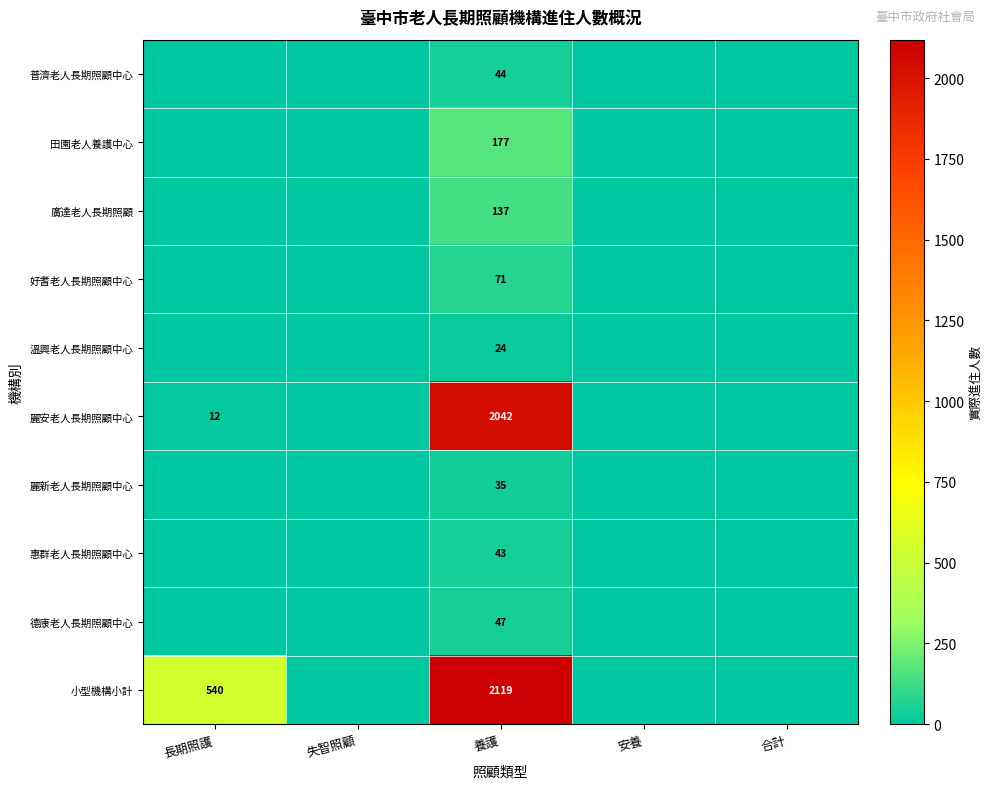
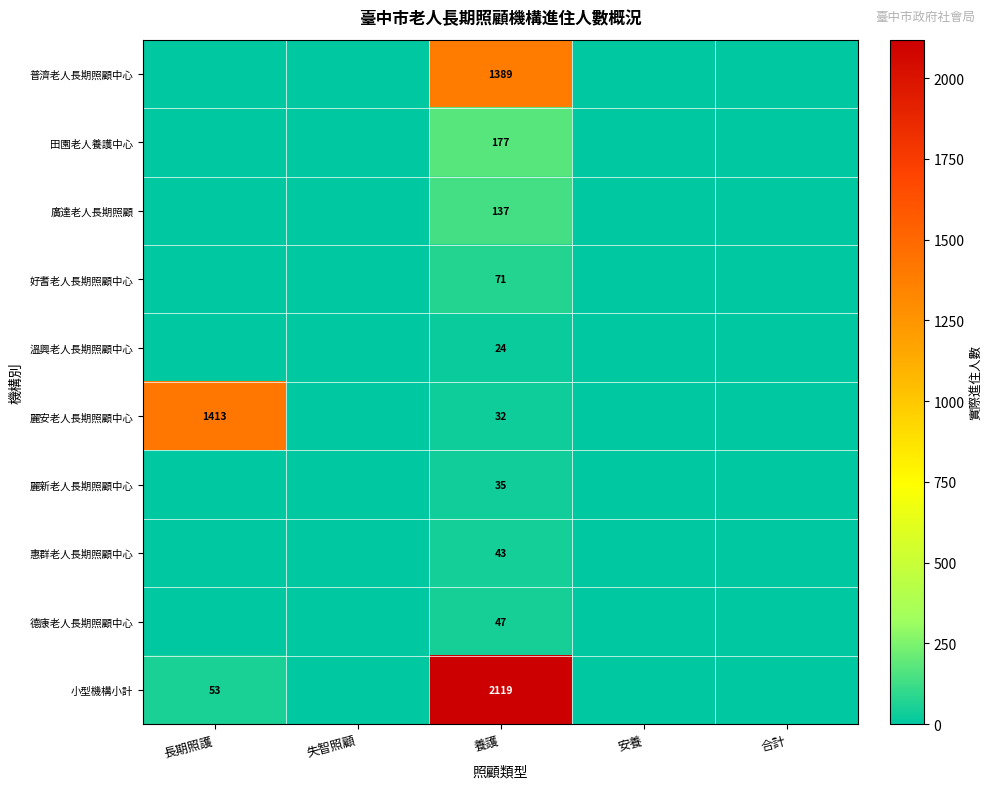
普濟老人長期照顧中心, 養護: 44 -> 1389
麗安老人長期照顧中心, 長期照護: 12 -> 1413
麗安老人長期照顧中心, 養護: 2042 -> 32
小型機構小計, 長期照護: 540 -> 53
